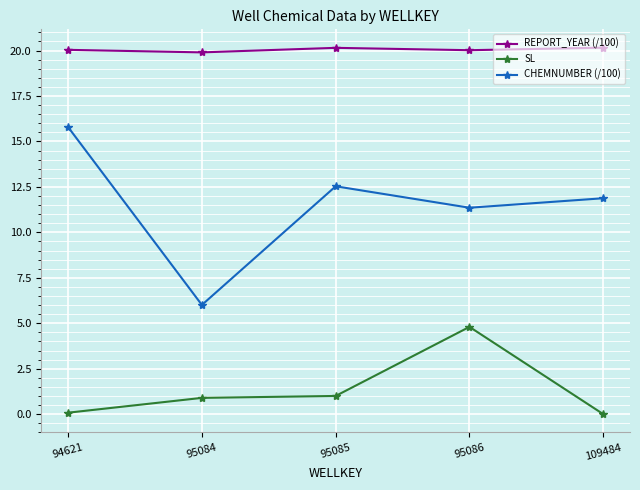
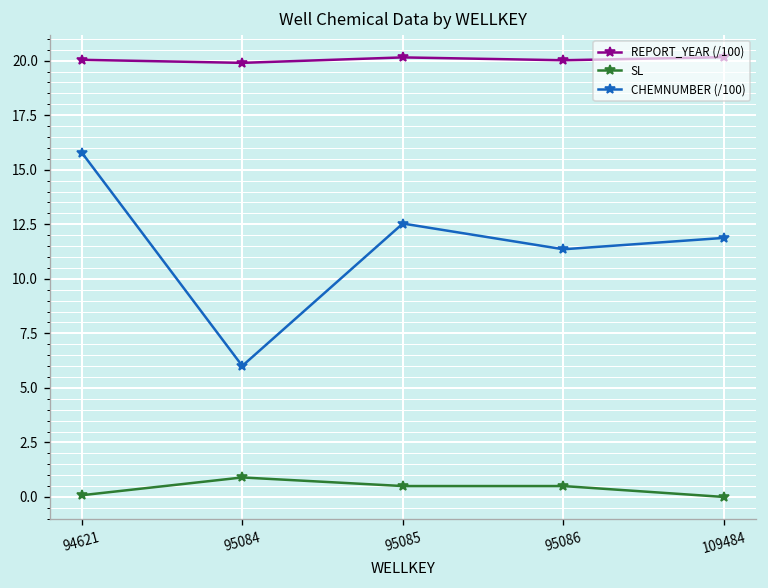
SL, 95085: 1.0 -> 0.5
SL, 95086: 4.8 -> 0.5
